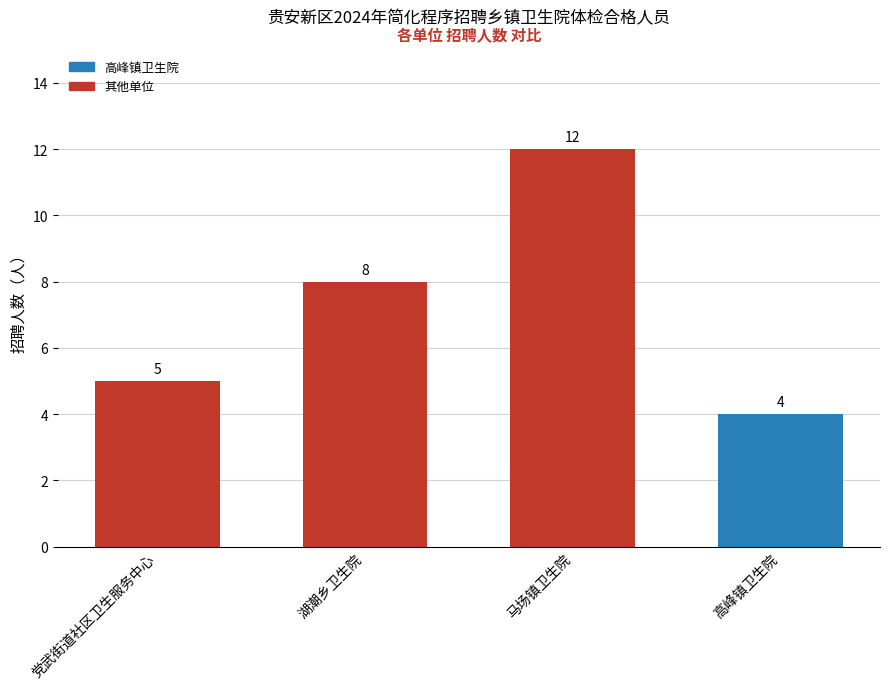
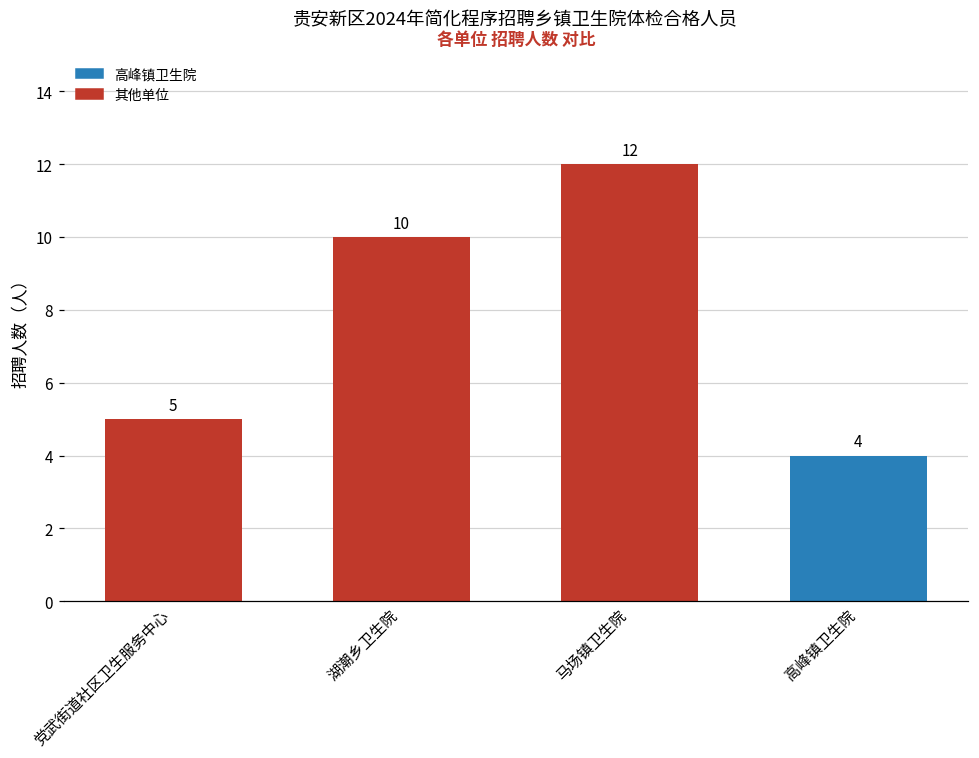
湖潮乡卫生院: 8 -> 10
